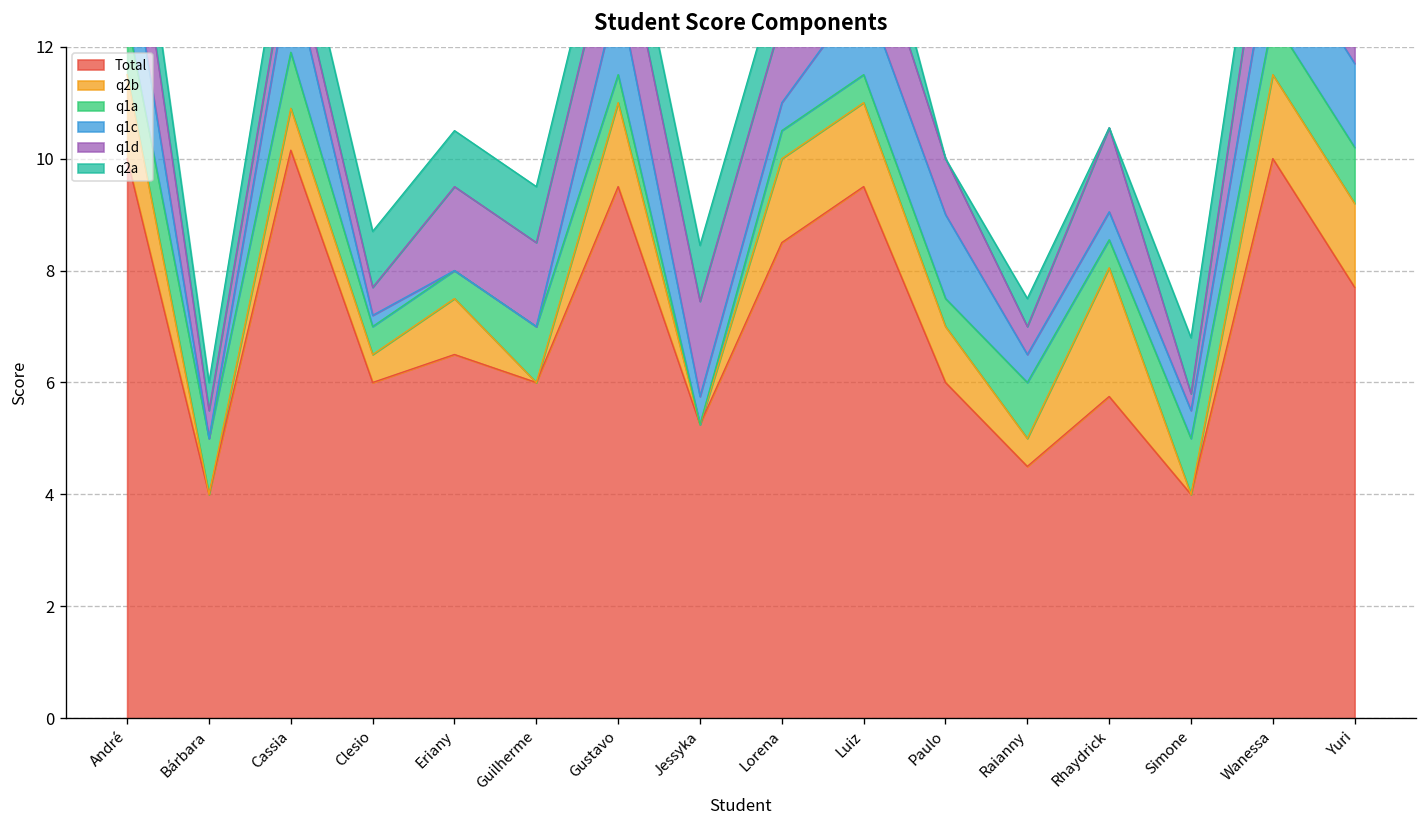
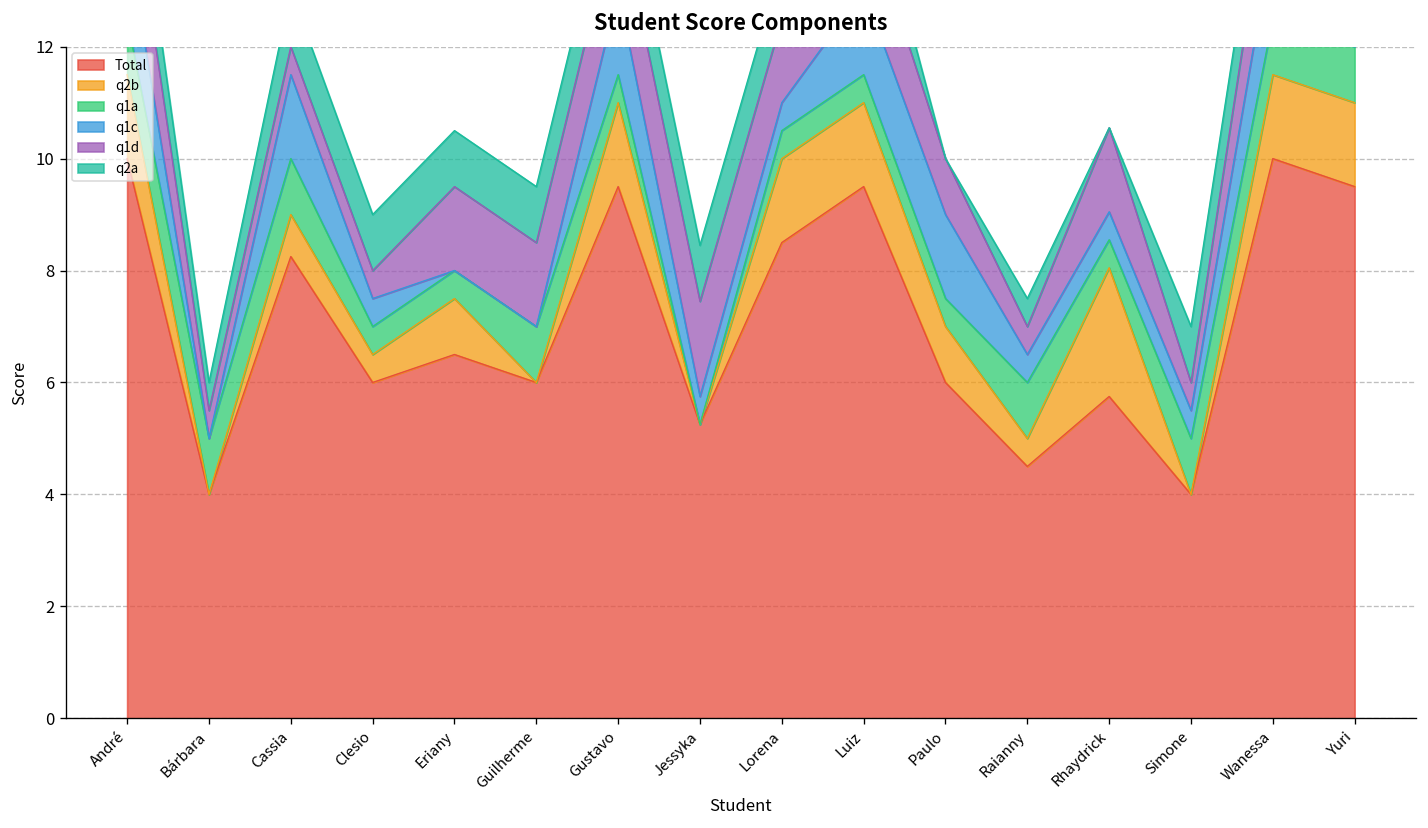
Total, Cassia: 10.2 -> 8.3
q1c, Clesio: 0.2 -> 0.5
q1d, Simone: 0.3 -> 0.5
Total, Yuri: 7.7 -> 9.5
